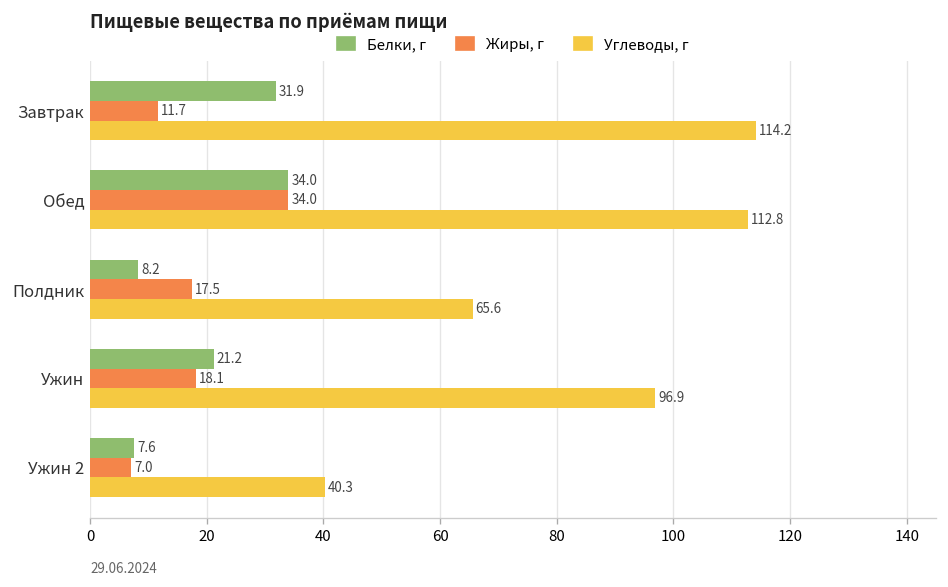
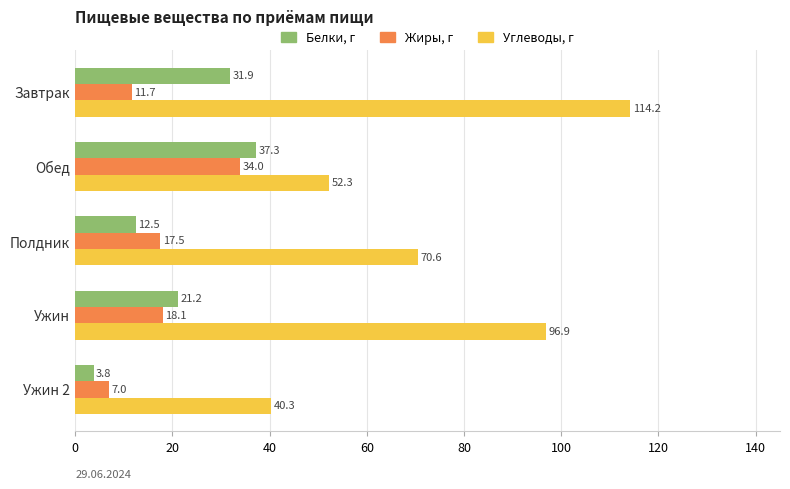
Белки, г, Обед: 34.0 -> 37.3
Углеводы, г, Обед: 112.8 -> 52.3
Белки, г, Полдник: 8.2 -> 12.5
Углеводы, г, Полдник: 65.6 -> 70.6
Белки, г, Ужин 2: 7.6 -> 3.8
